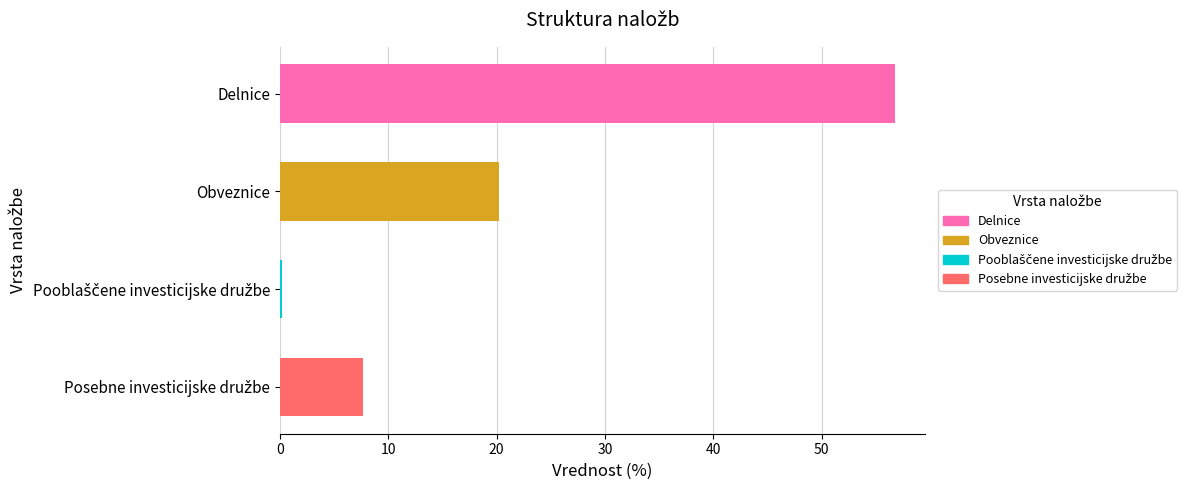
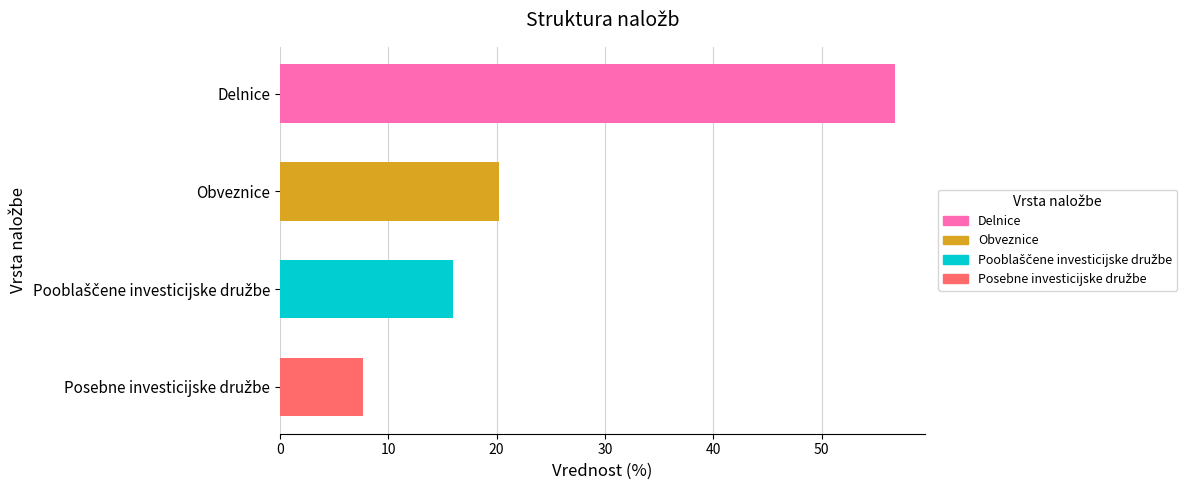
Pooblaščene investicijske družbe: 0.2 -> 16.0
